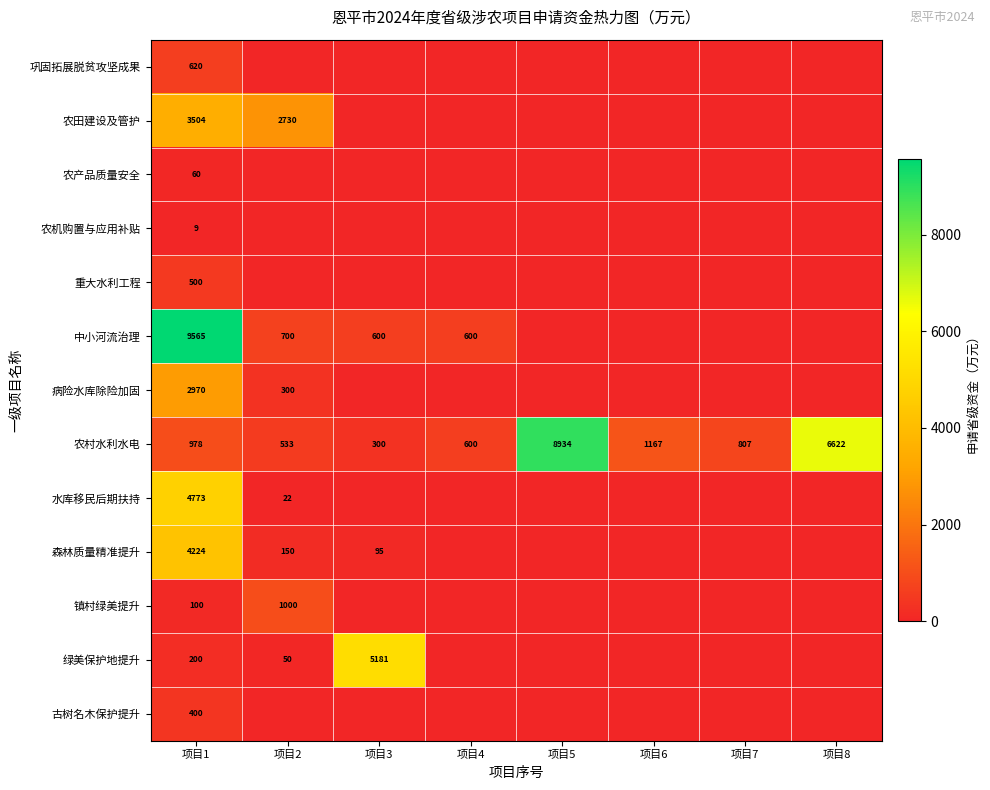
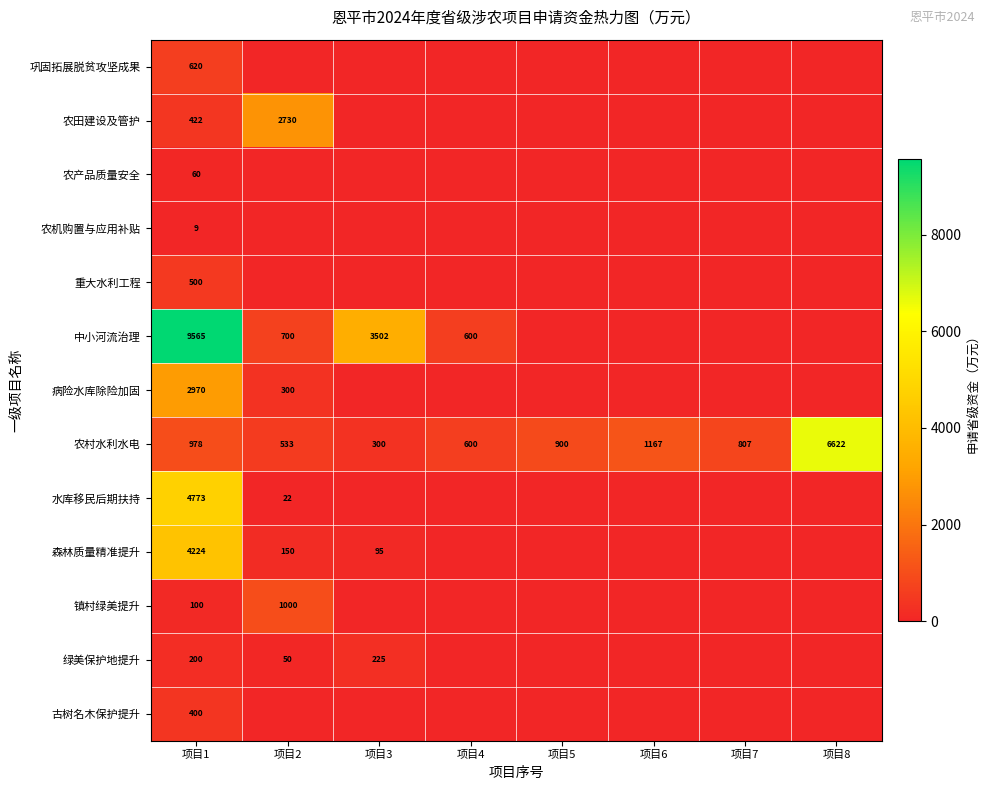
农田建设及管护, 项目1: 3504 -> 422
中小河流治理, 项目3: 600 -> 3502
农村水利水电, 项目5: 8934 -> 900
绿美保护地提升, 项目3: 5181 -> 225
